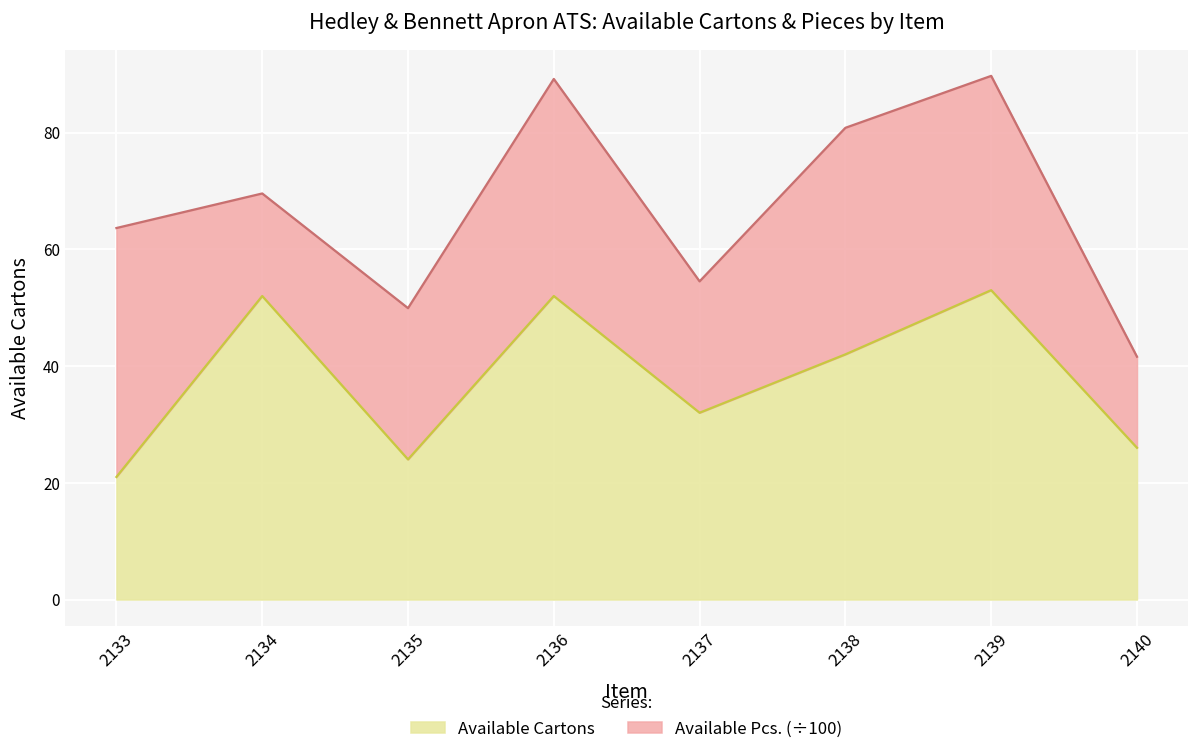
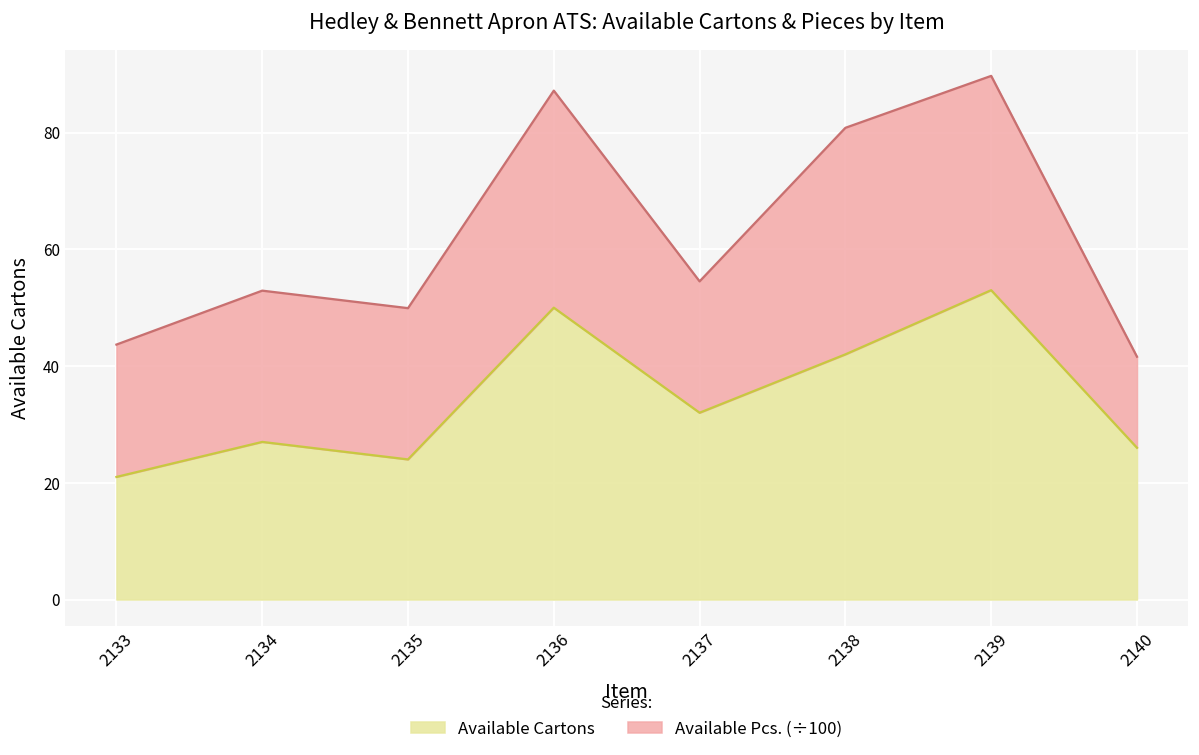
Available Pcs. (÷100), 2133: 43 -> 23
Available Cartons, 2134: 52 -> 27
Available Pcs. (÷100), 2134: 18 -> 26
Available Cartons, 2136: 52 -> 50
